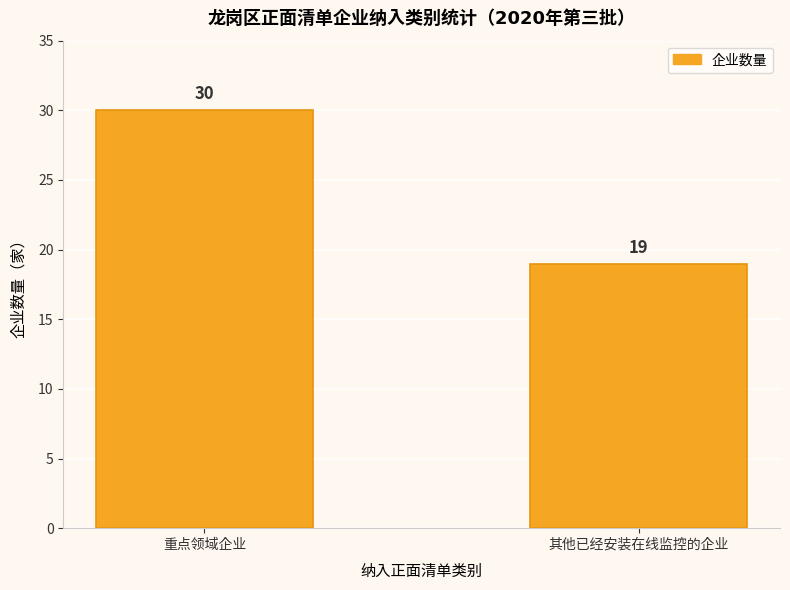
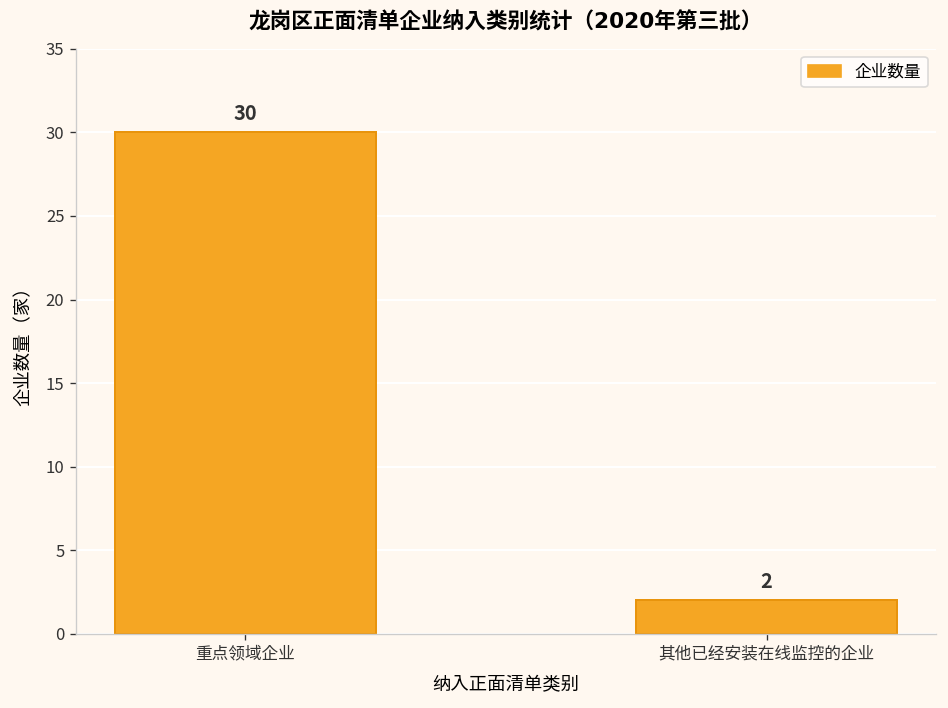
其他已经安装在线监控的企业: 19 -> 2
